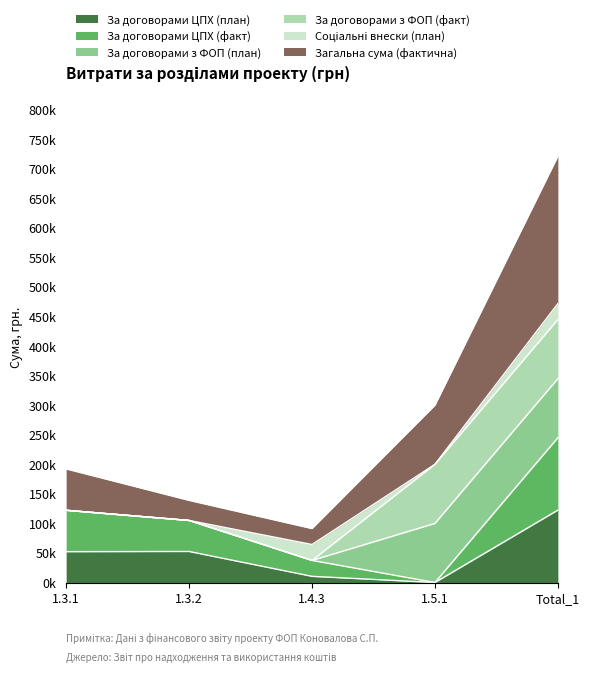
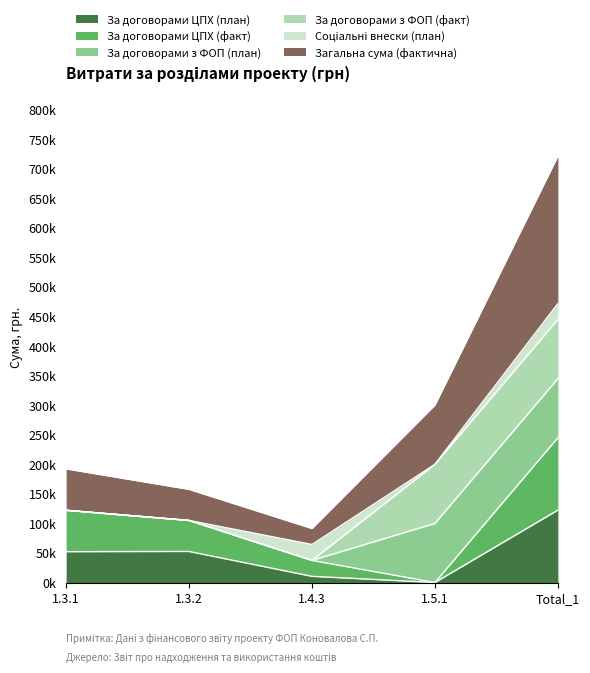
Загальна сума (фактична), 1.3.2: 30000 -> 50000
